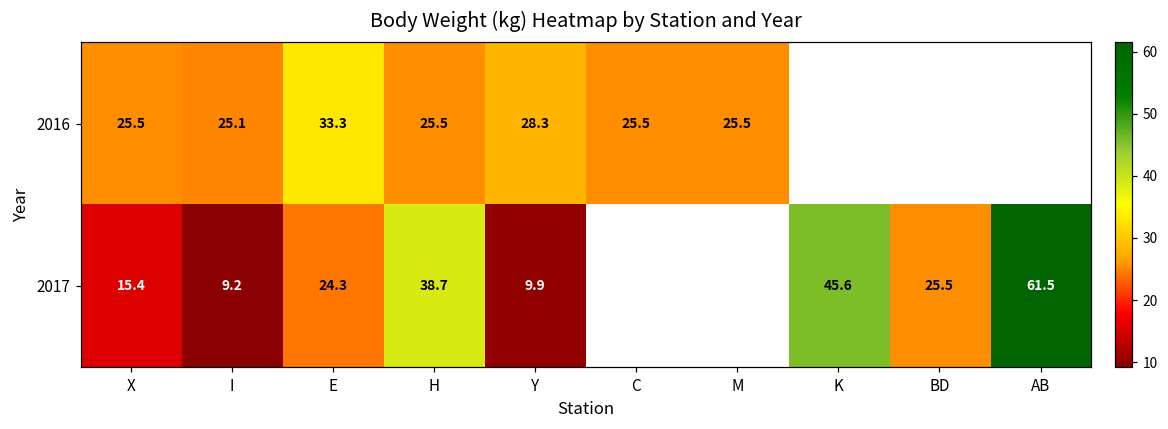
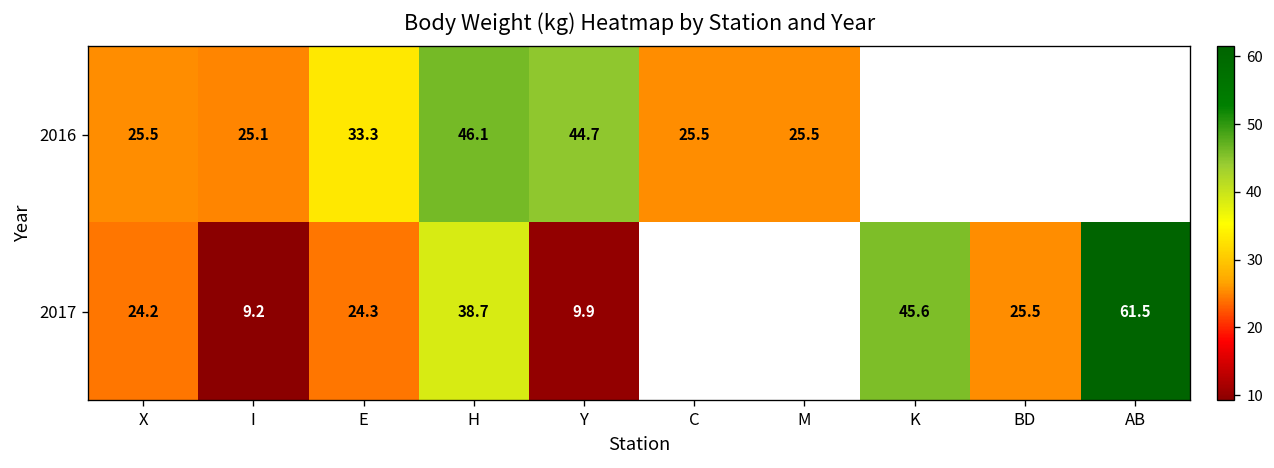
2016, H: 25.5 -> 46.1
2016, Y: 28.3 -> 44.7
2017, X: 15.4 -> 24.2
